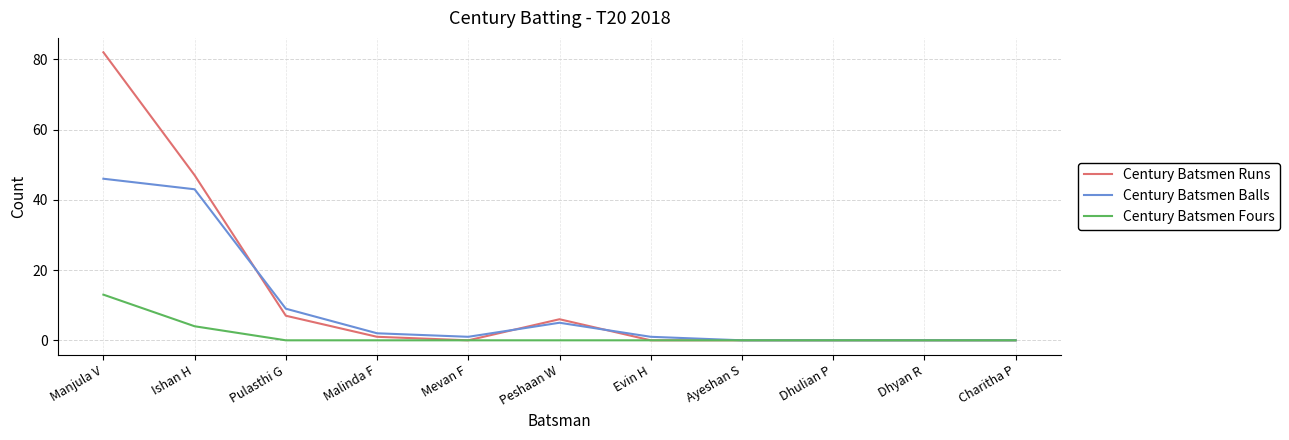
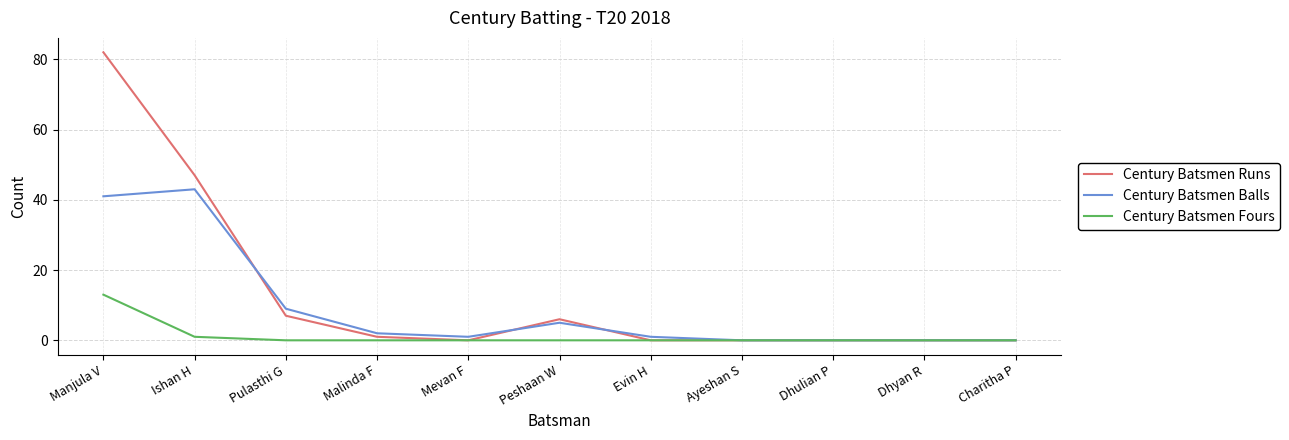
Century Batsmen Balls, Manjula V: 46 -> 41
Century Batsmen Fours, Ishan H: 4 -> 1
